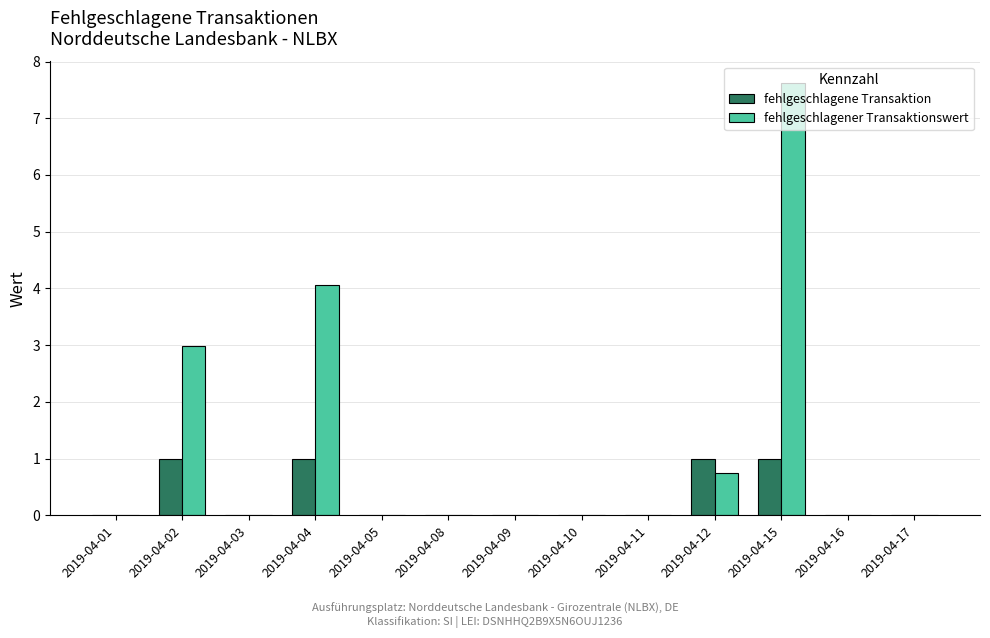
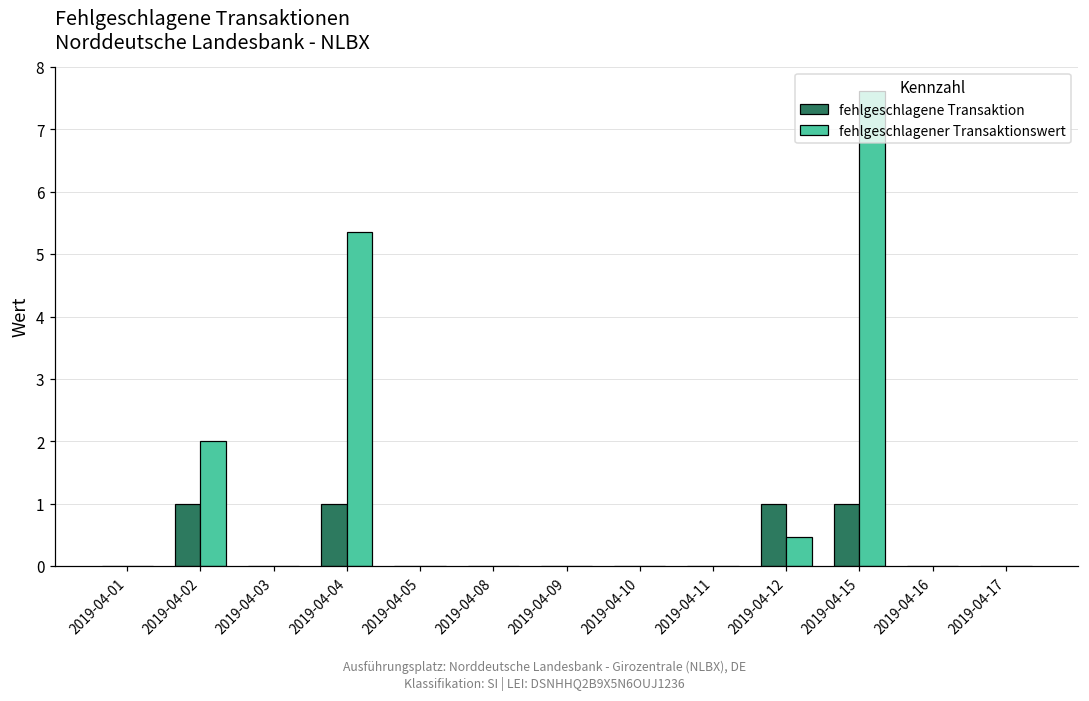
fehlgeschlagener Transaktionswert, 2019-04-02: 3.0 -> 2.0
fehlgeschlagener Transaktionswert, 2019-04-04: 4.1 -> 5.4
fehlgeschlagener Transaktionswert, 2019-04-12: 0.7 -> 0.5
